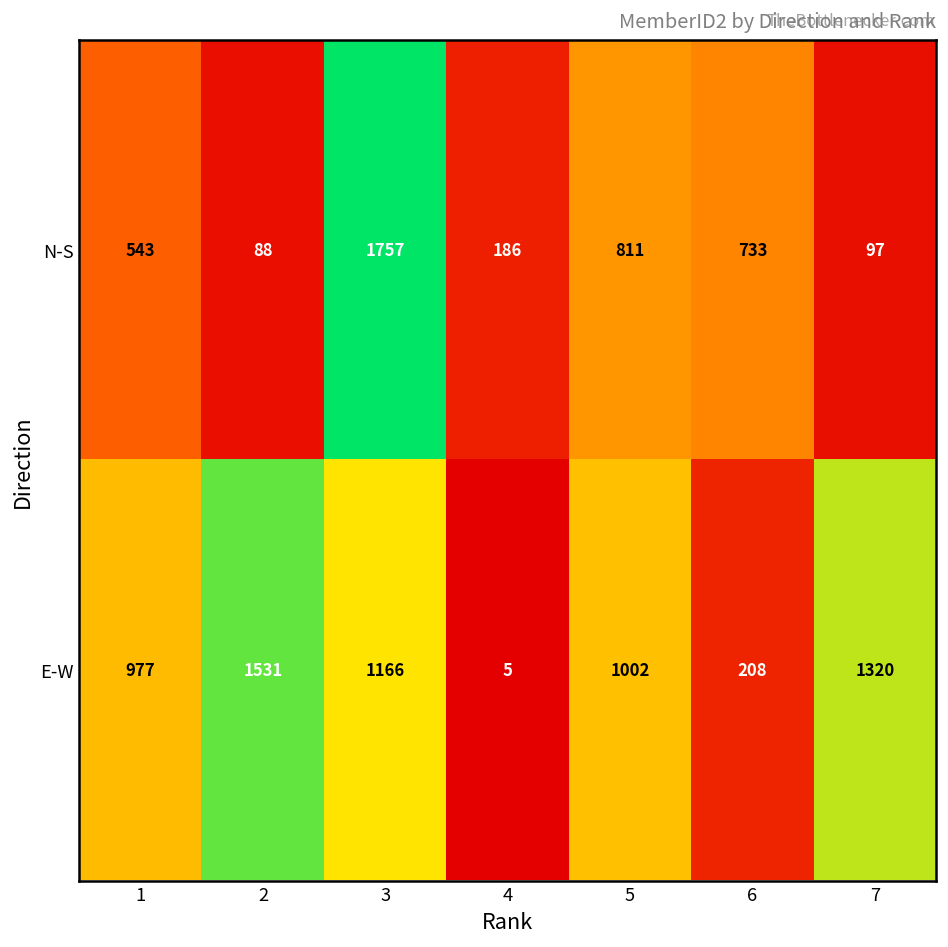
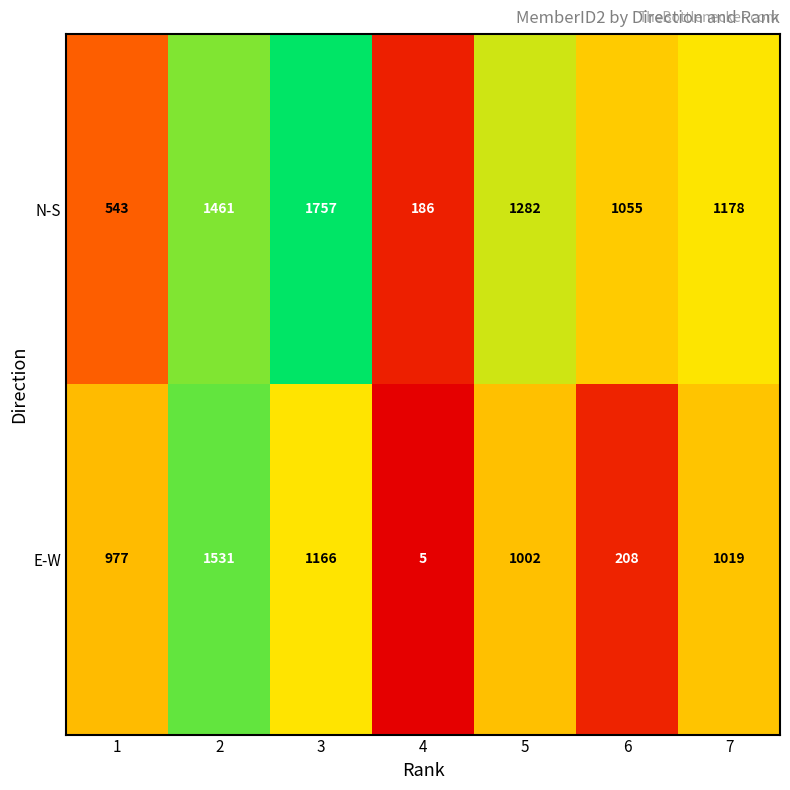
N-S, 2: 88 -> 1461
N-S, 5: 811 -> 1282
N-S, 6: 733 -> 1055
N-S, 7: 97 -> 1178
E-W, 7: 1320 -> 1019
